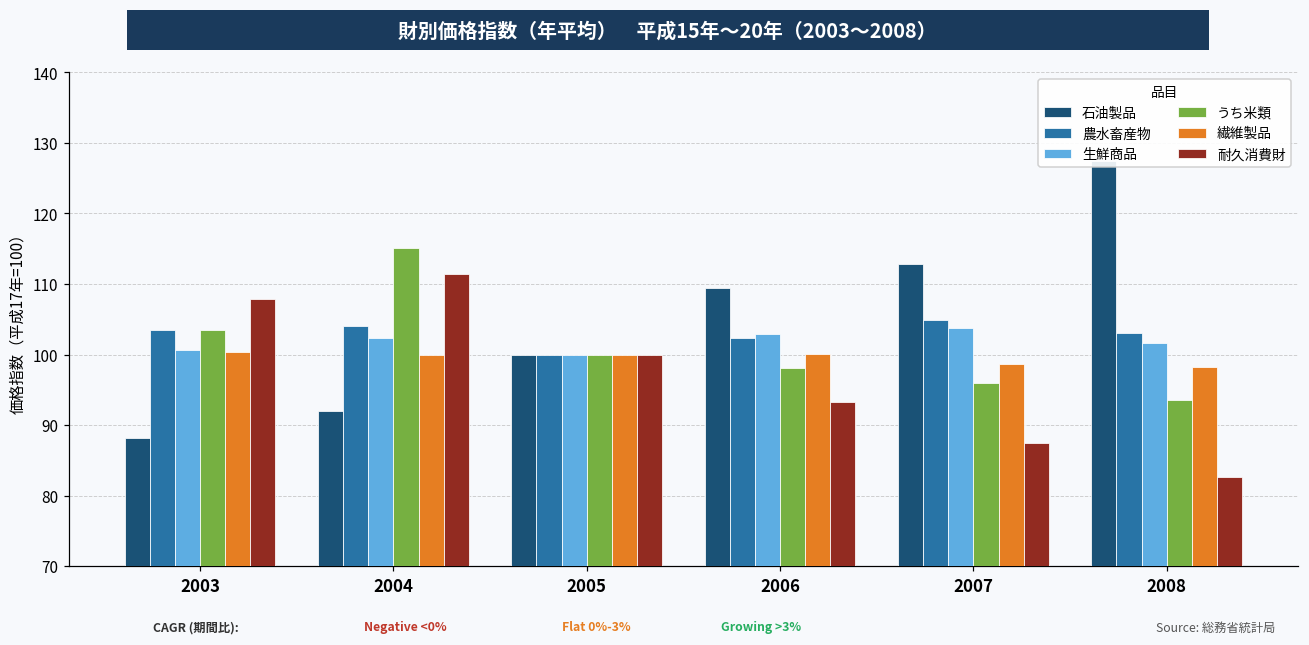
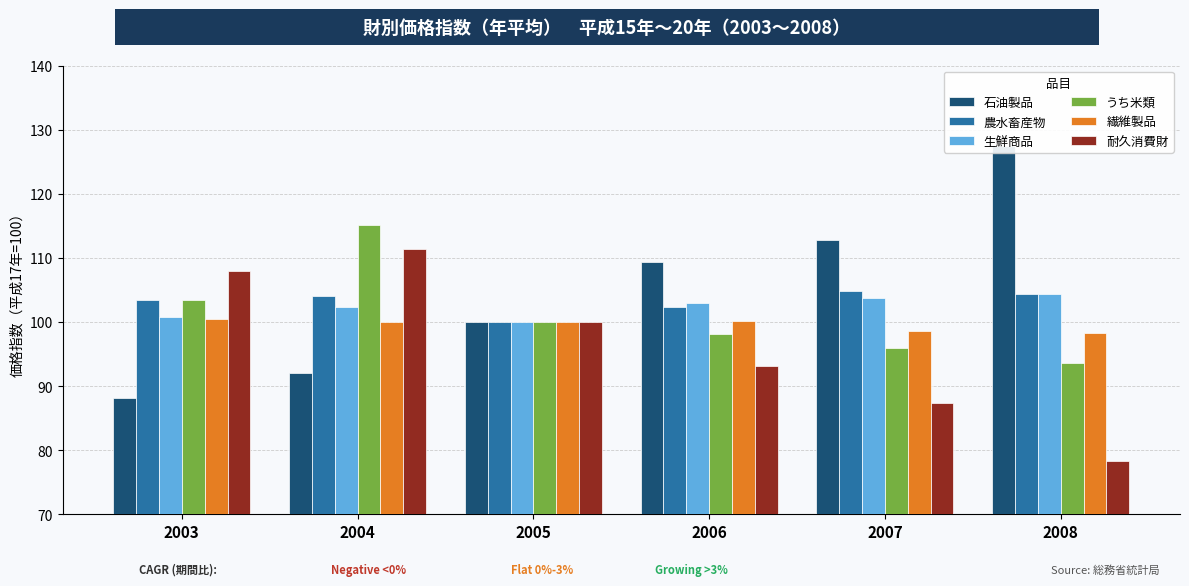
農水畜産物, 2008: 103 -> 104
生鮮商品, 2008: 102 -> 104
耐久消費財, 2008: 83 -> 78
